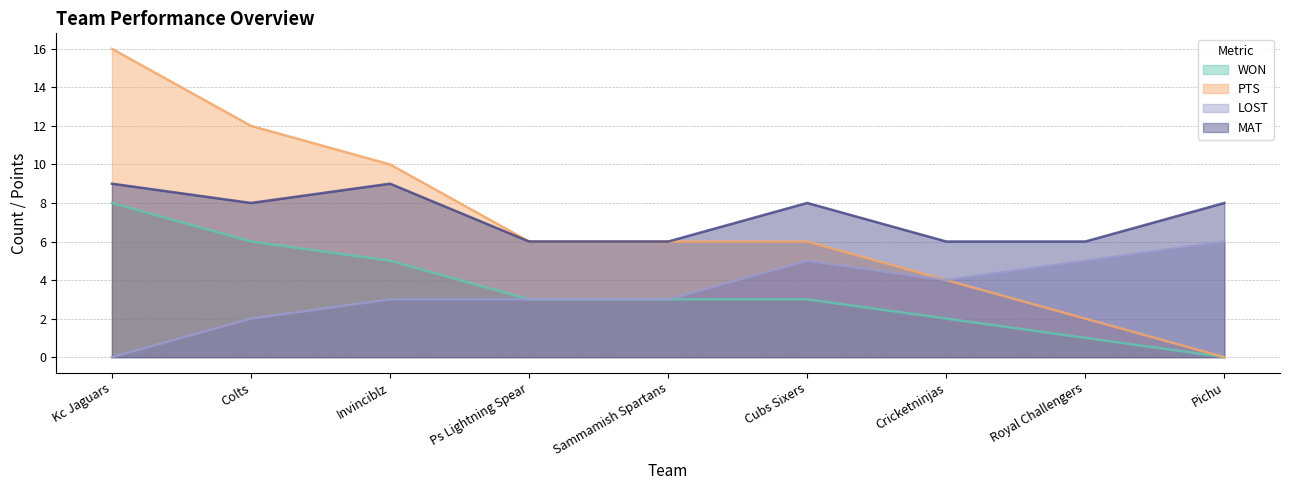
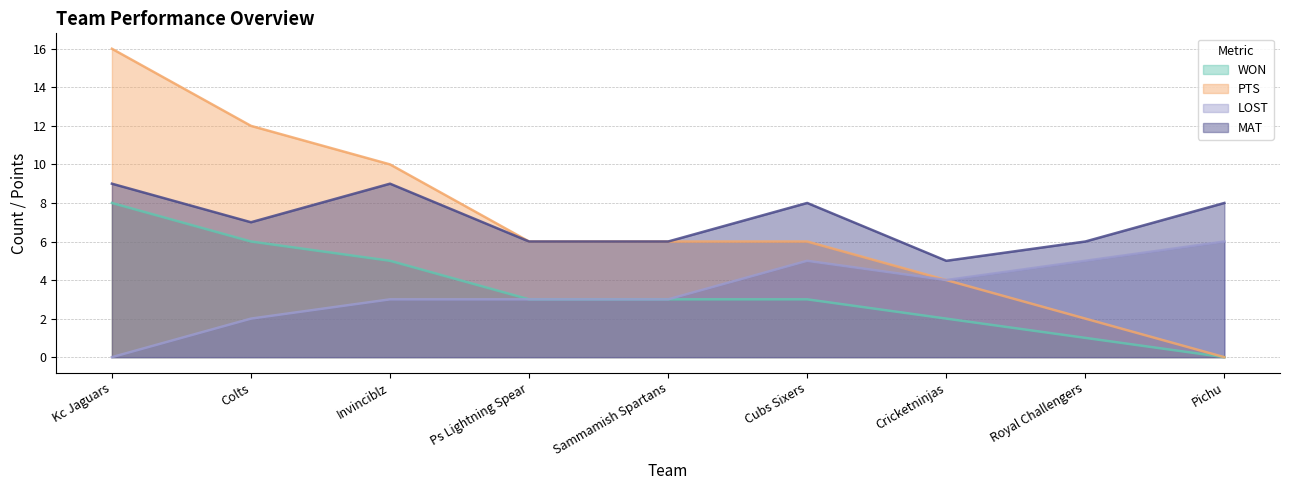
MAT, Colts: 8 -> 7
MAT, Cricketninjas: 6 -> 5
